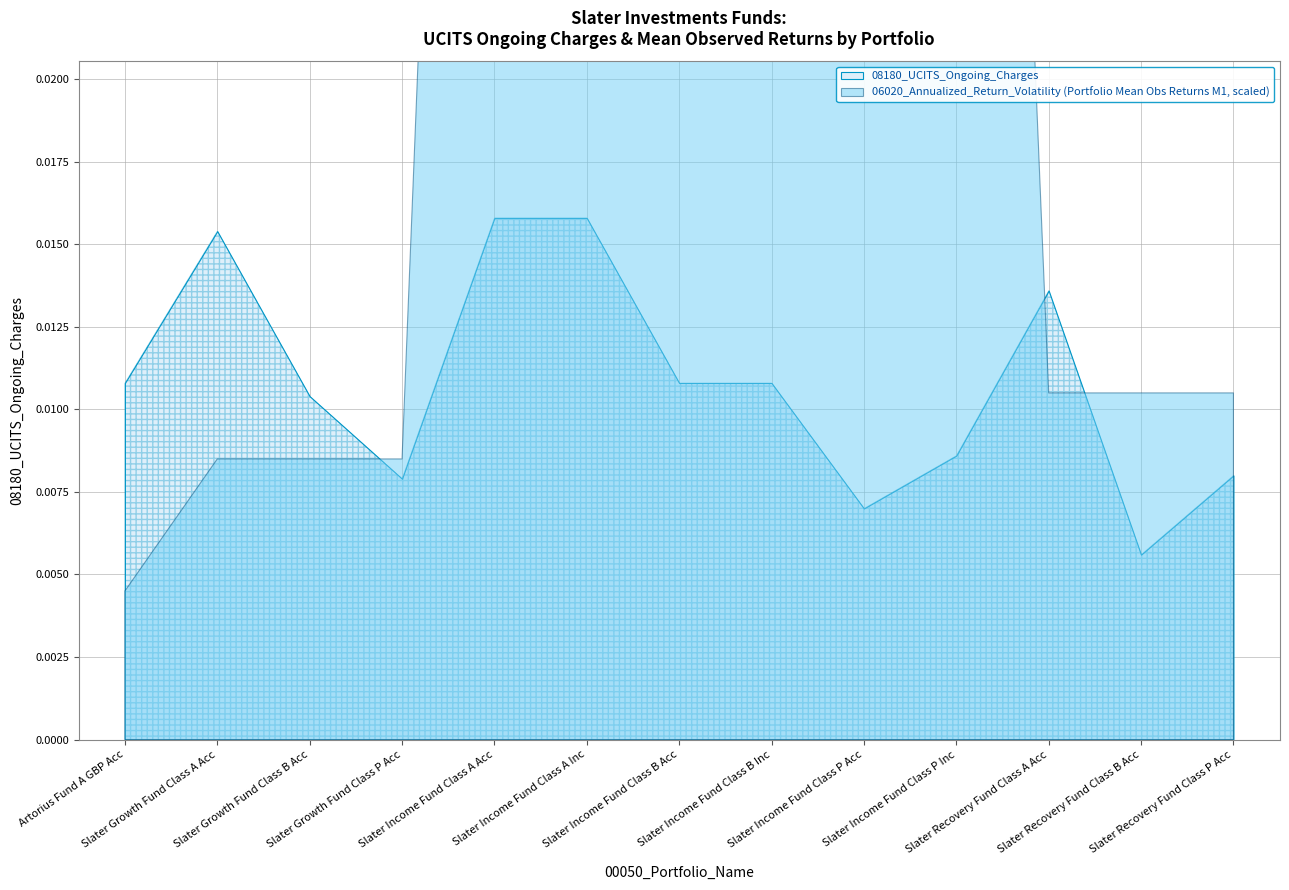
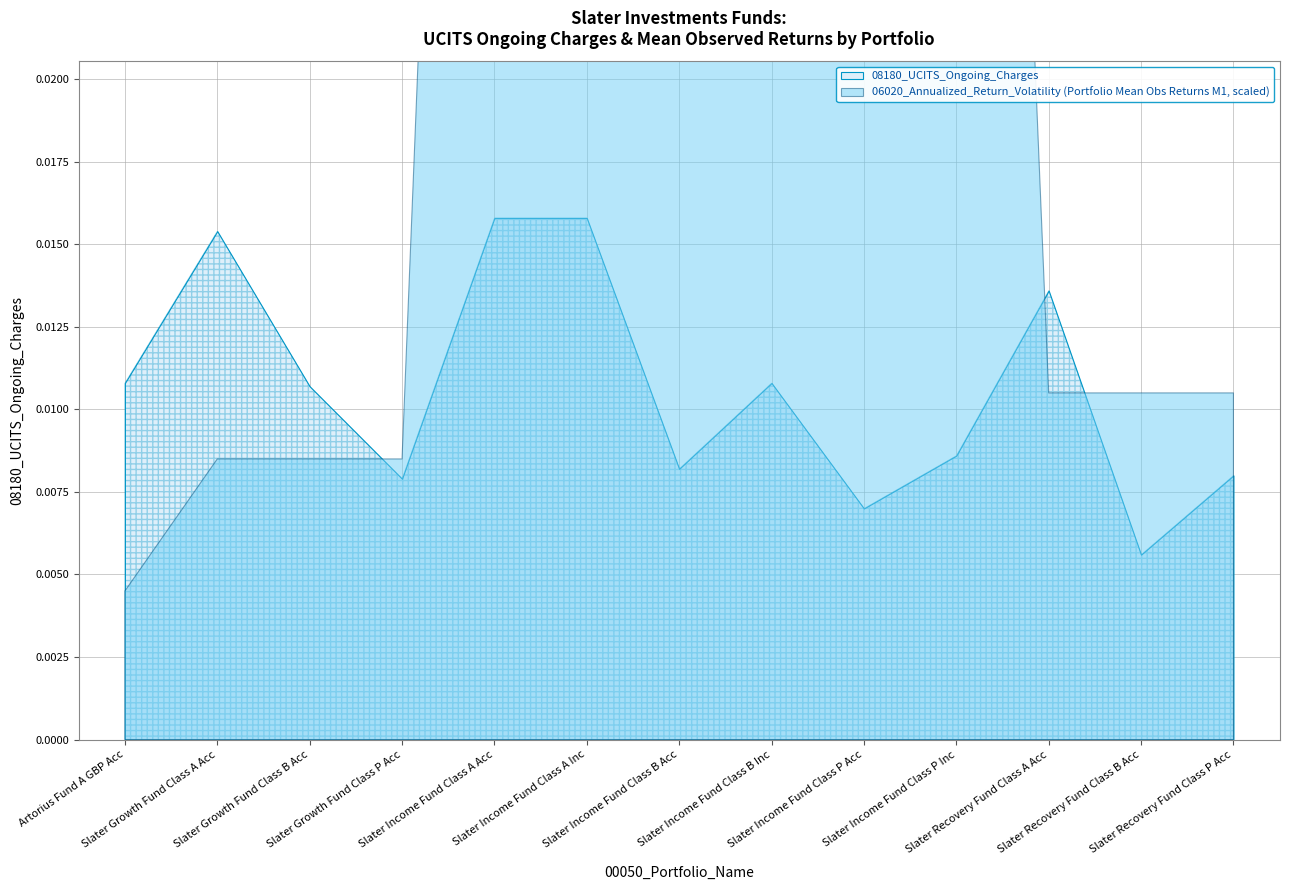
08180_UCITS_Ongoing_Charges, Slater Growth Fund Class B Acc: 0.0104 -> 0.0107
08180_UCITS_Ongoing_Charges, Slater Income Fund Class B Acc: 0.0108 -> 0.0082
